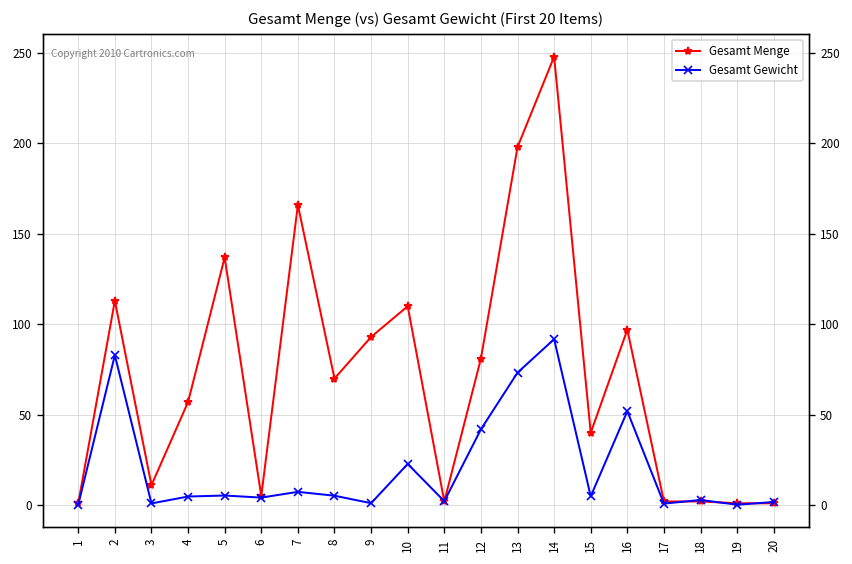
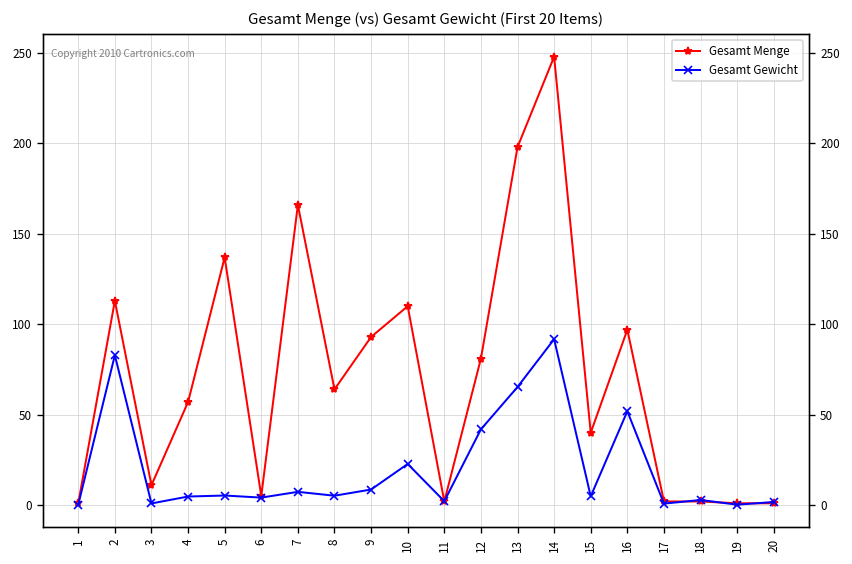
Gesamt Menge, 8: 70 -> 64
Gesamt Gewicht, 9: 1 -> 9
Gesamt Gewicht, 13: 73 -> 65
